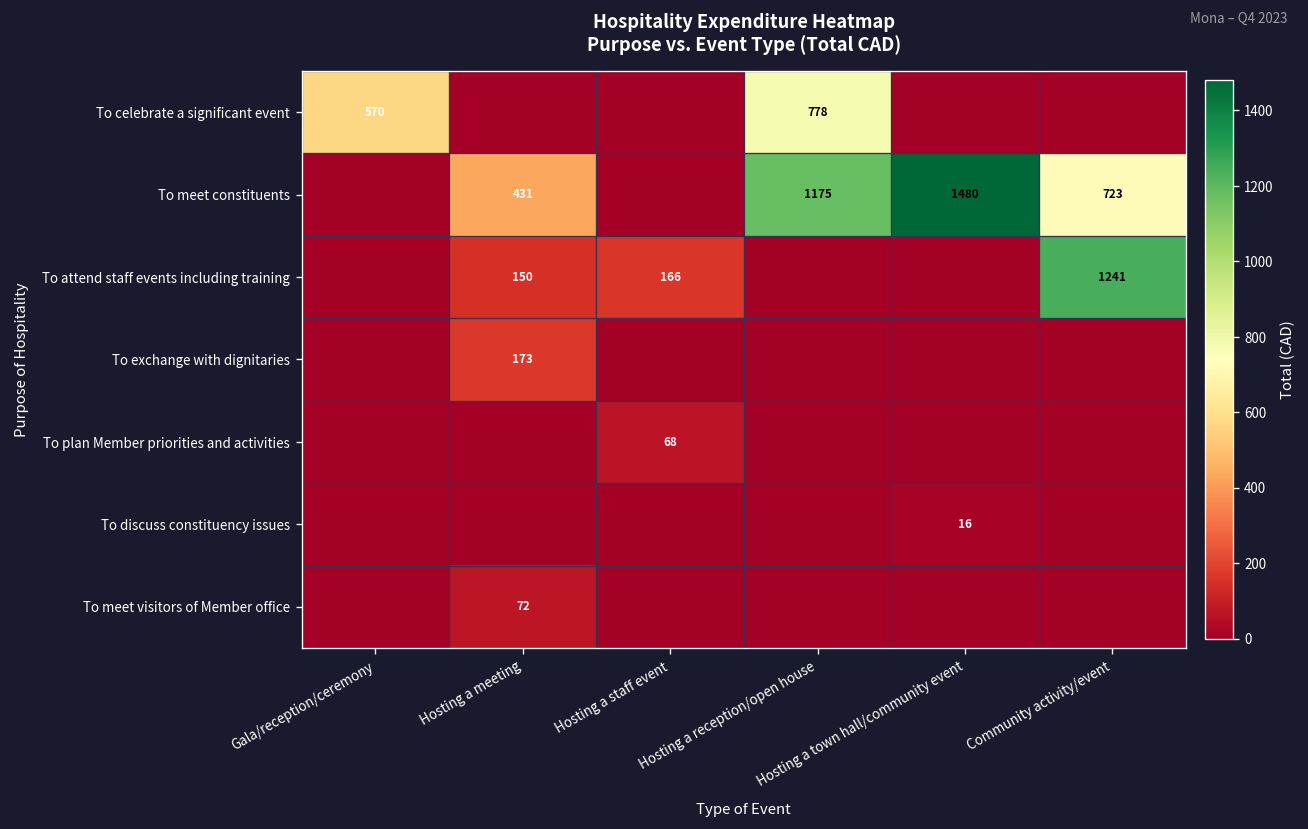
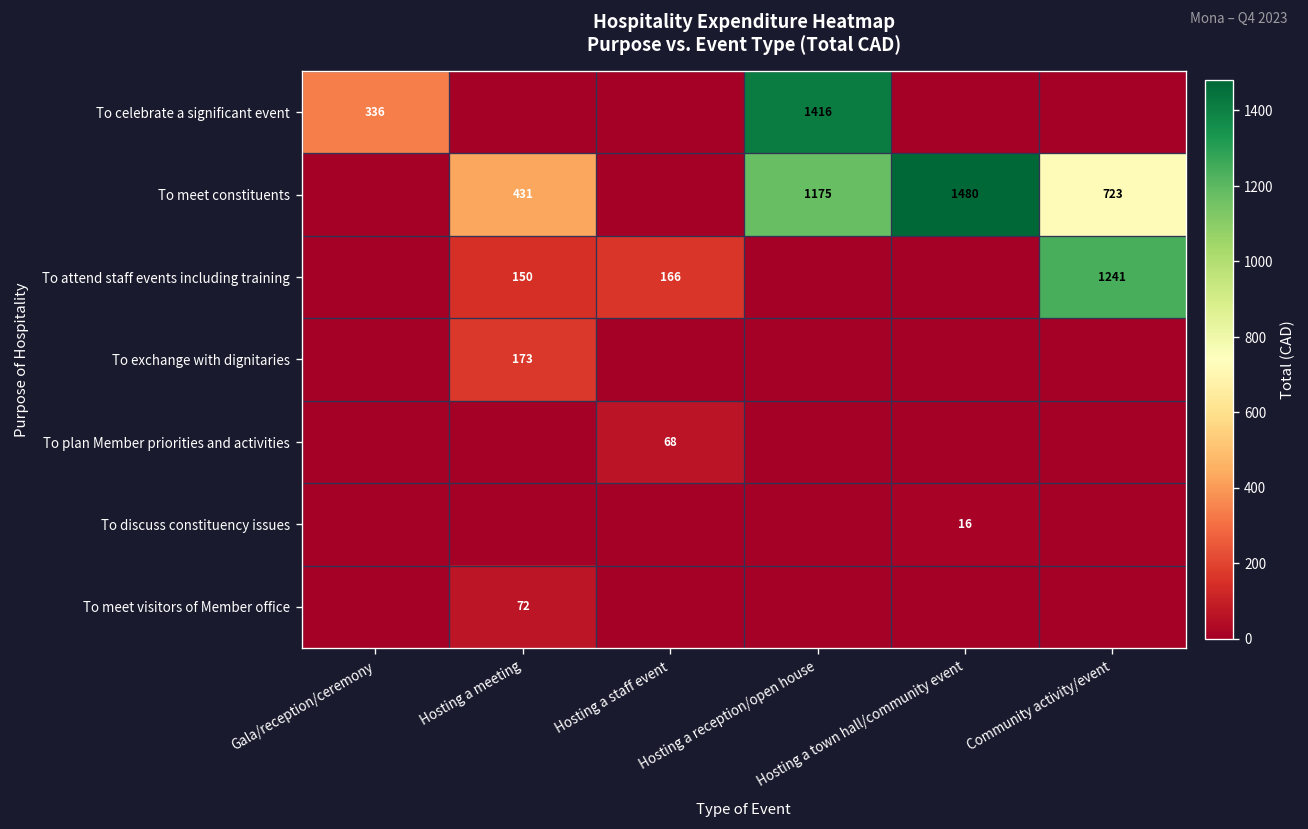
To celebrate a significant event, Gala/reception/ceremony: 570 -> 336
To celebrate a significant event, Hosting a reception/open house: 778 -> 1416
